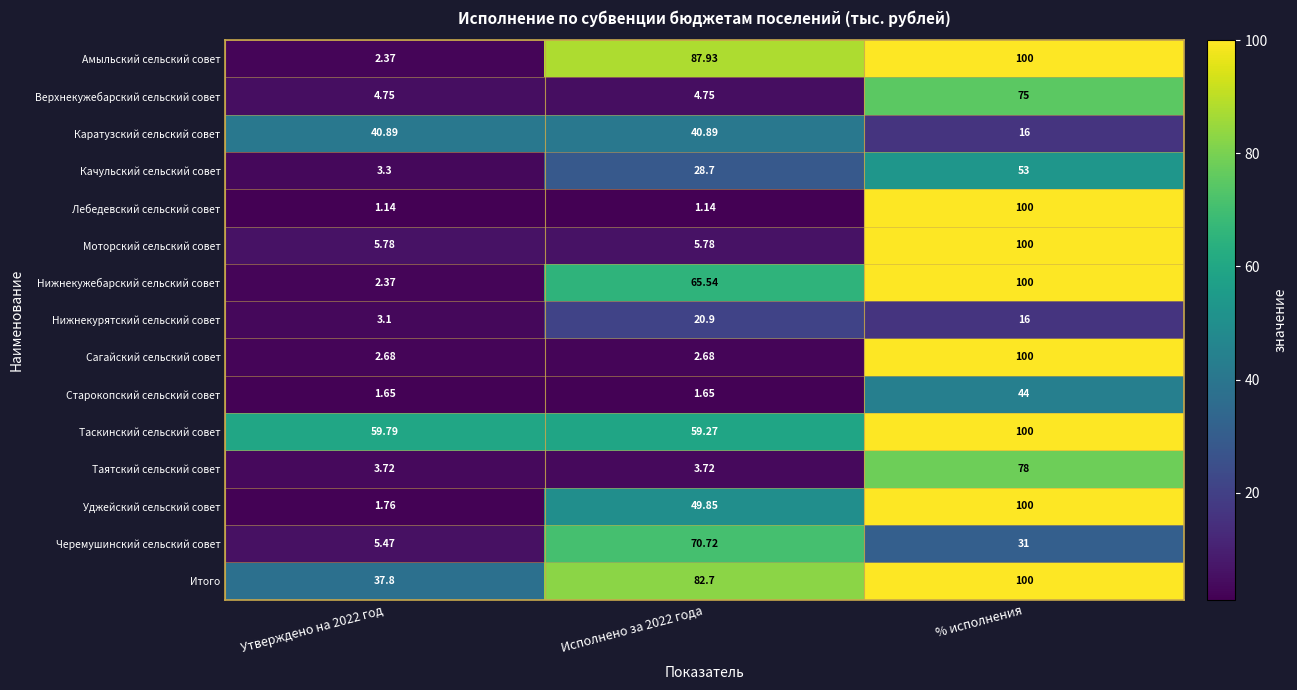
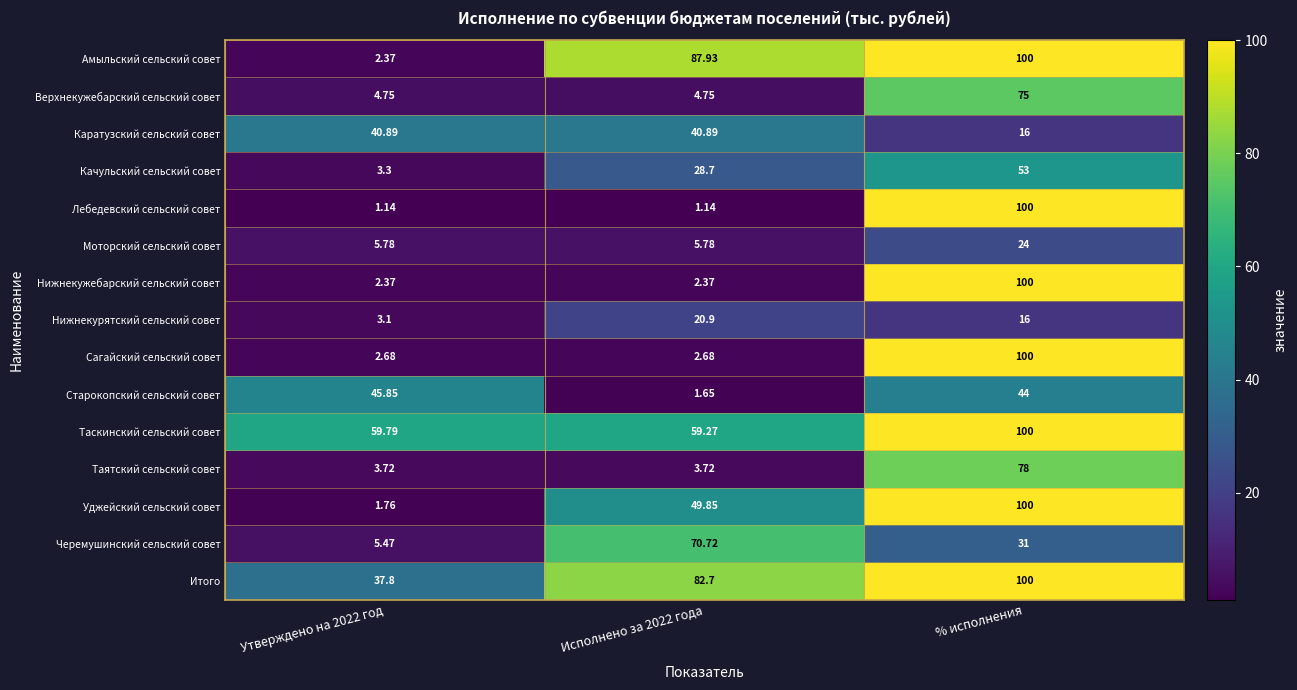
Моторский сельский совет, % исполнения: 100 -> 24
Нижнекужебарский сельский совет, Исполнено за 2022 года: 65.54 -> 2.37
Старокопский сельский совет, Утверждено на 2022 год: 1.65 -> 45.85
